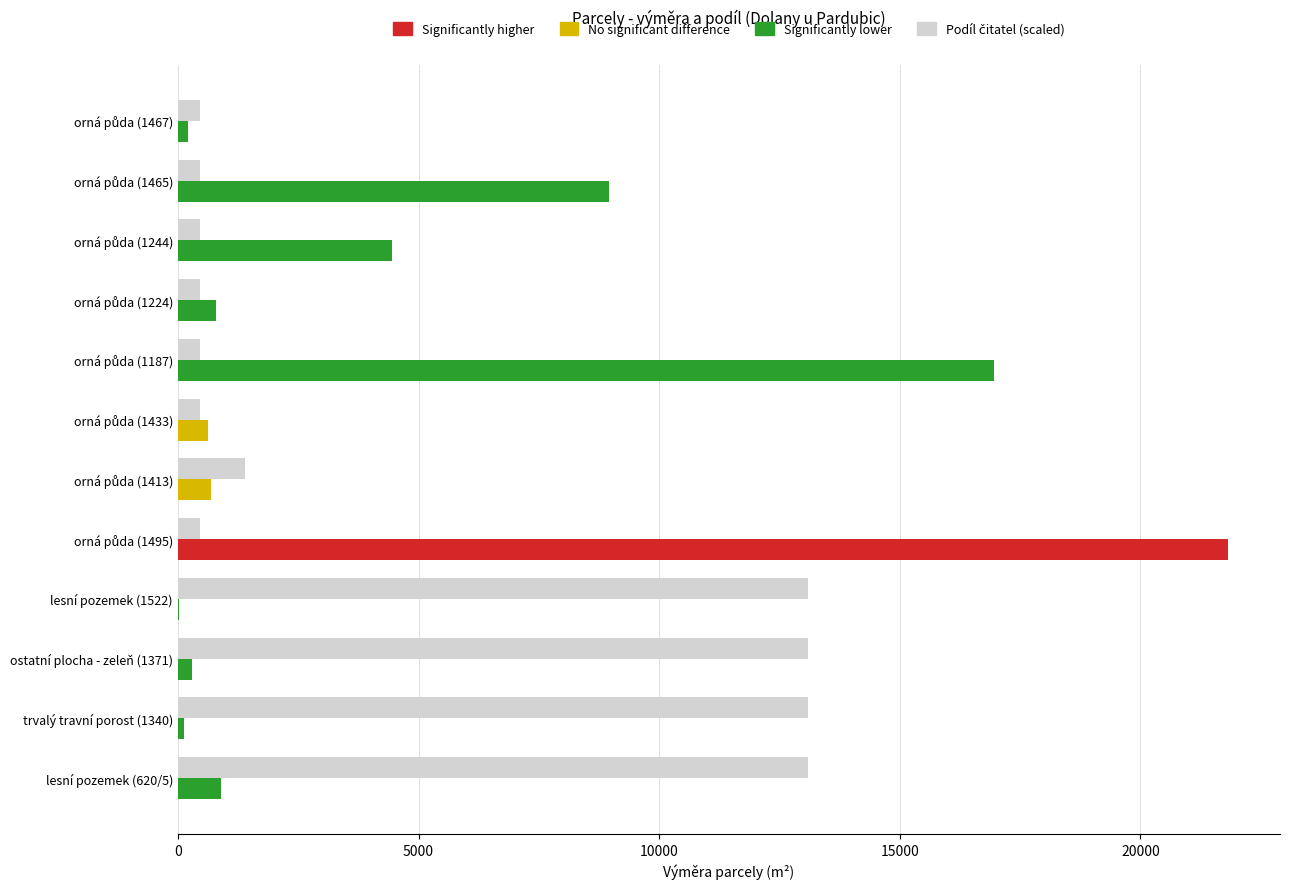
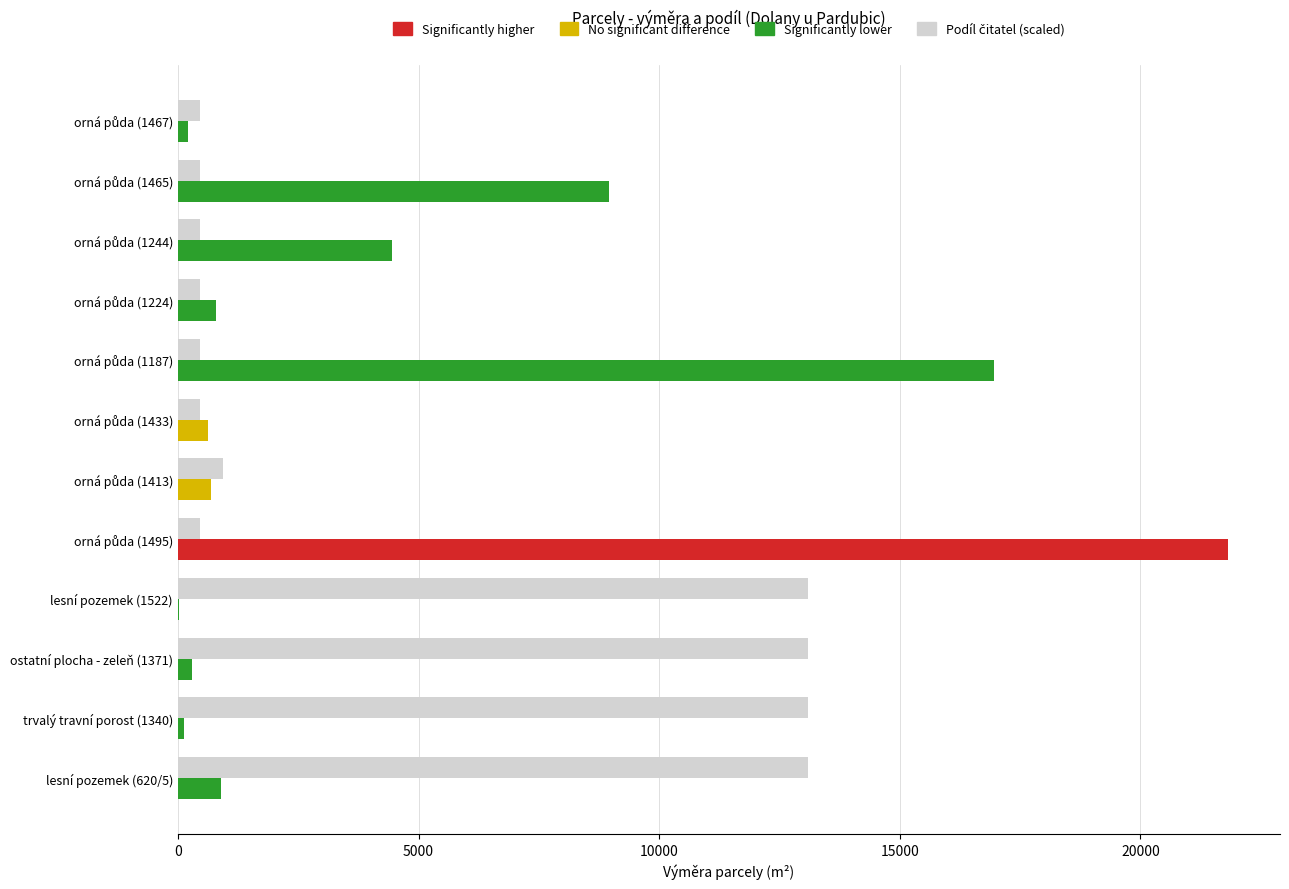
Podíl čitatel (scaled), orná půda (1413): 1400 -> 900
